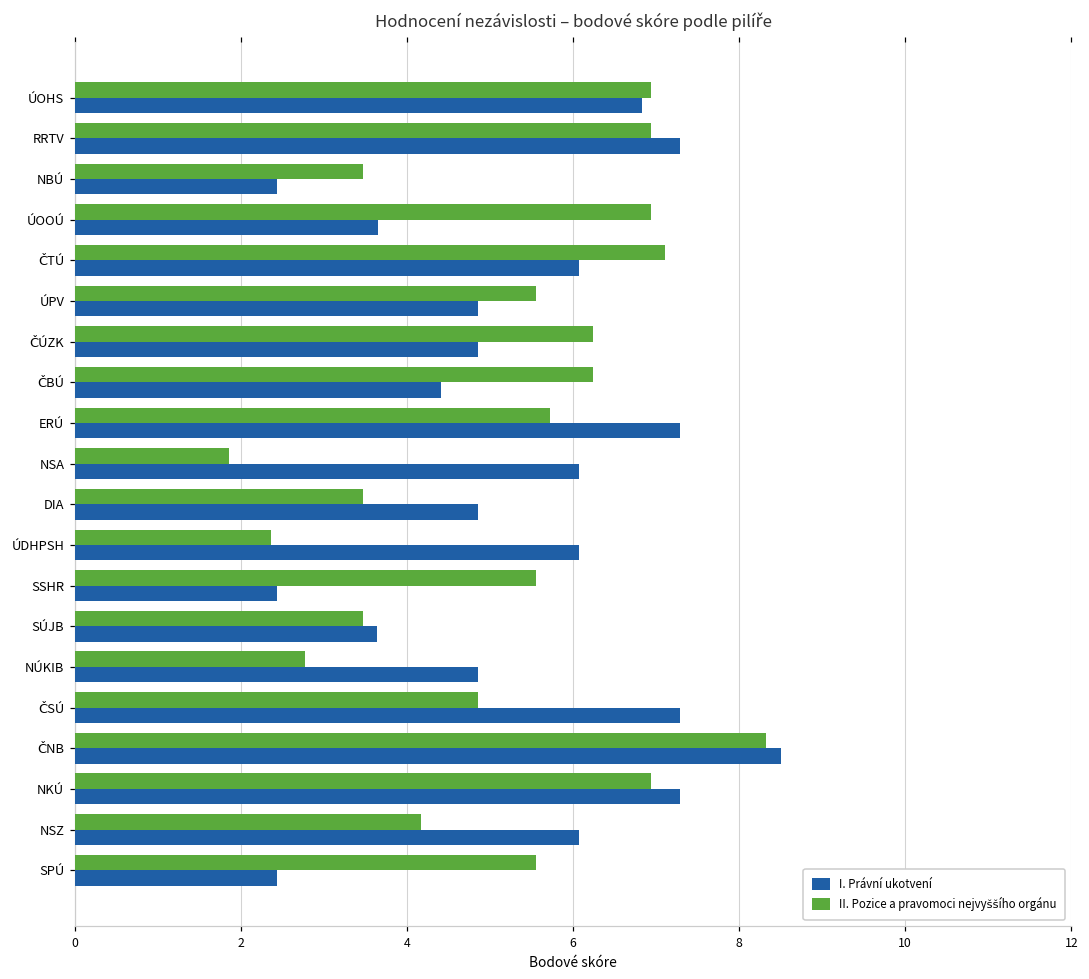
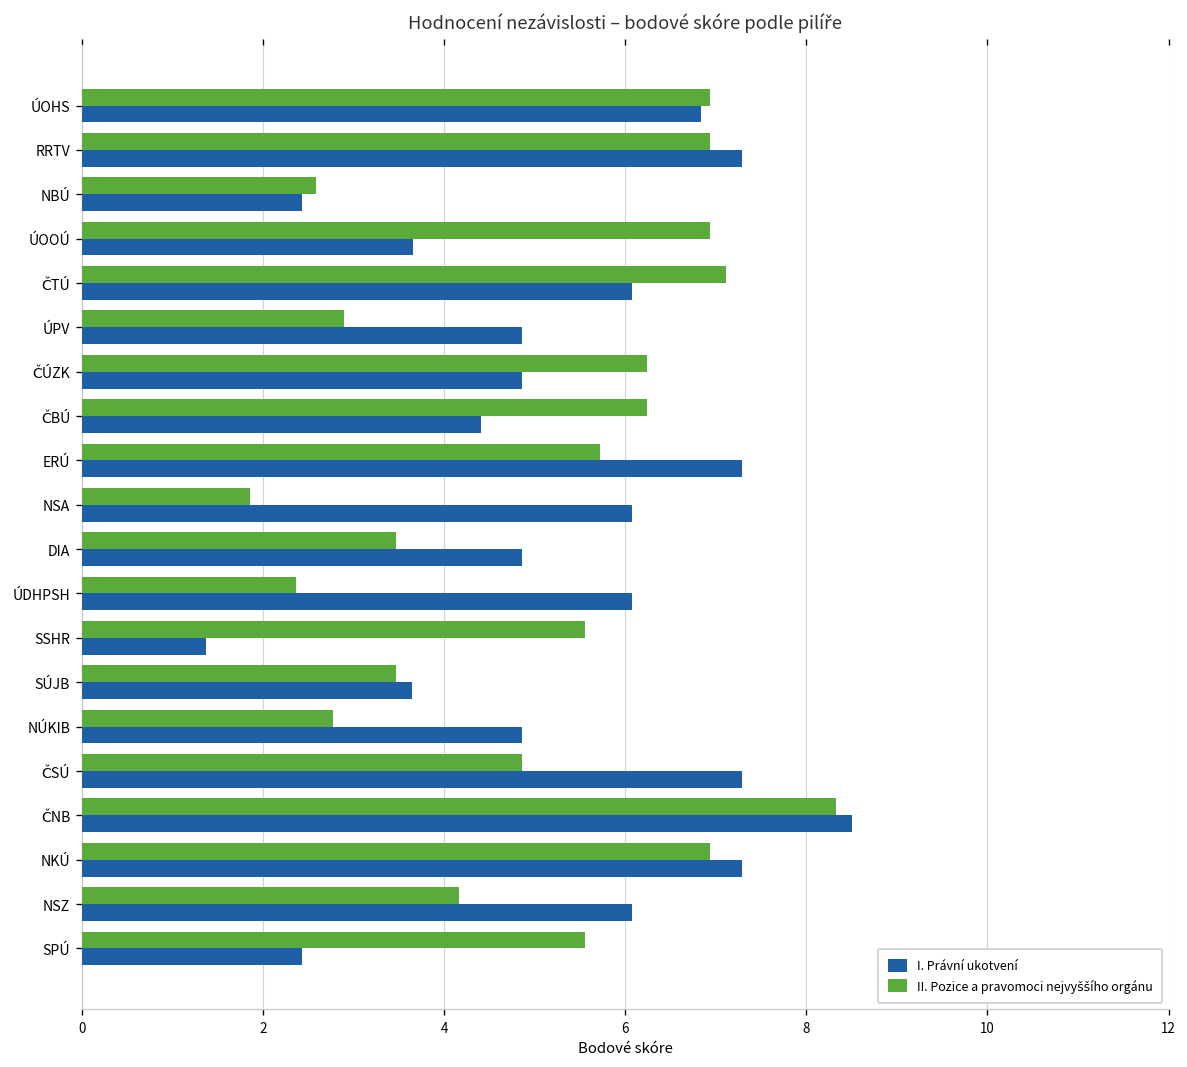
II. Pozice a pravomoci nejvyššího orgánu, NBÚ: 3.5 -> 2.6
II. Pozice a pravomoci nejvyššího orgánu, ÚPV: 5.6 -> 2.9
I. Právní ukotvení, SSHR: 2.4 -> 1.4
